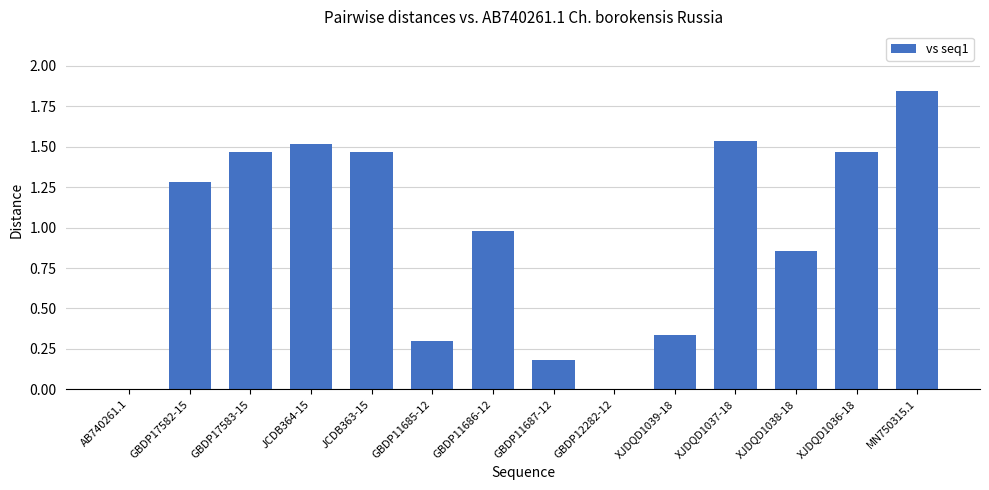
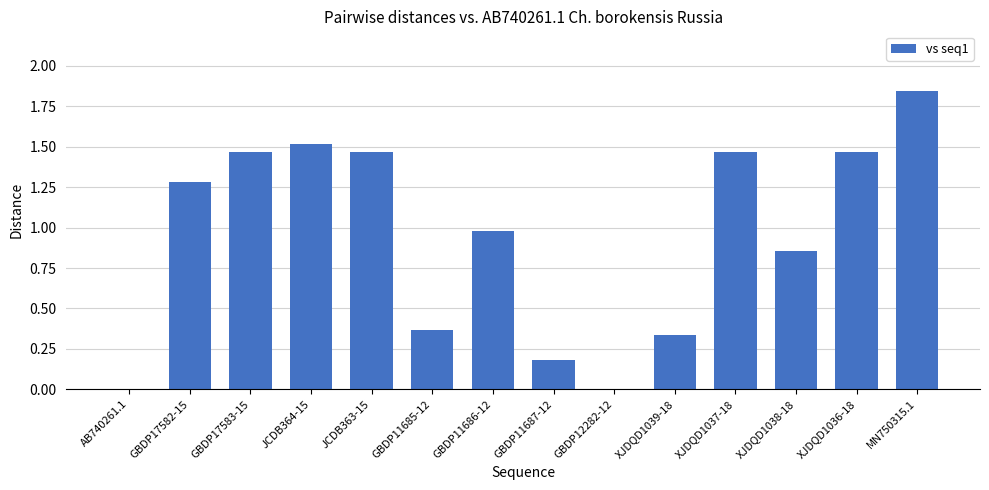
GBDP11685-12: 0.30 -> 0.36
XJDQD1037-18: 1.54 -> 1.47
